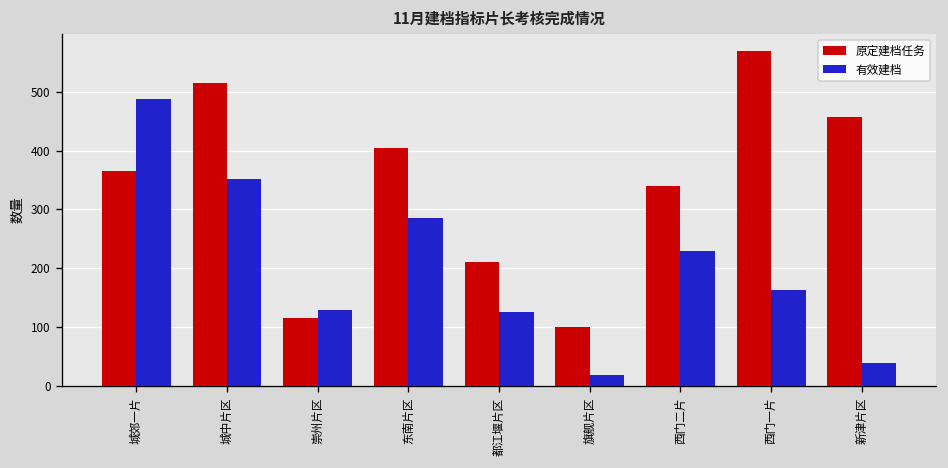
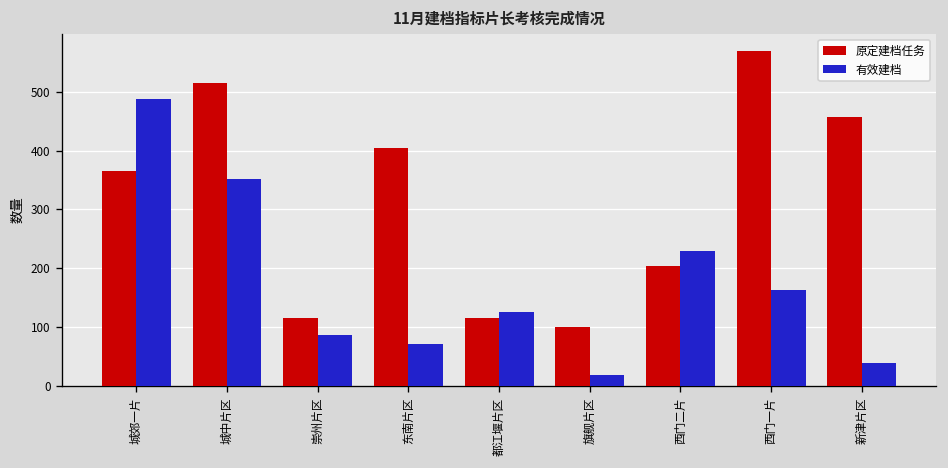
有效建档, 崇州片区: 130 -> 90
有效建档, 东南片区: 290 -> 70
原定建档任务, 都江堰片区: 210 -> 120
原定建档任务, 西门二片: 340 -> 200
